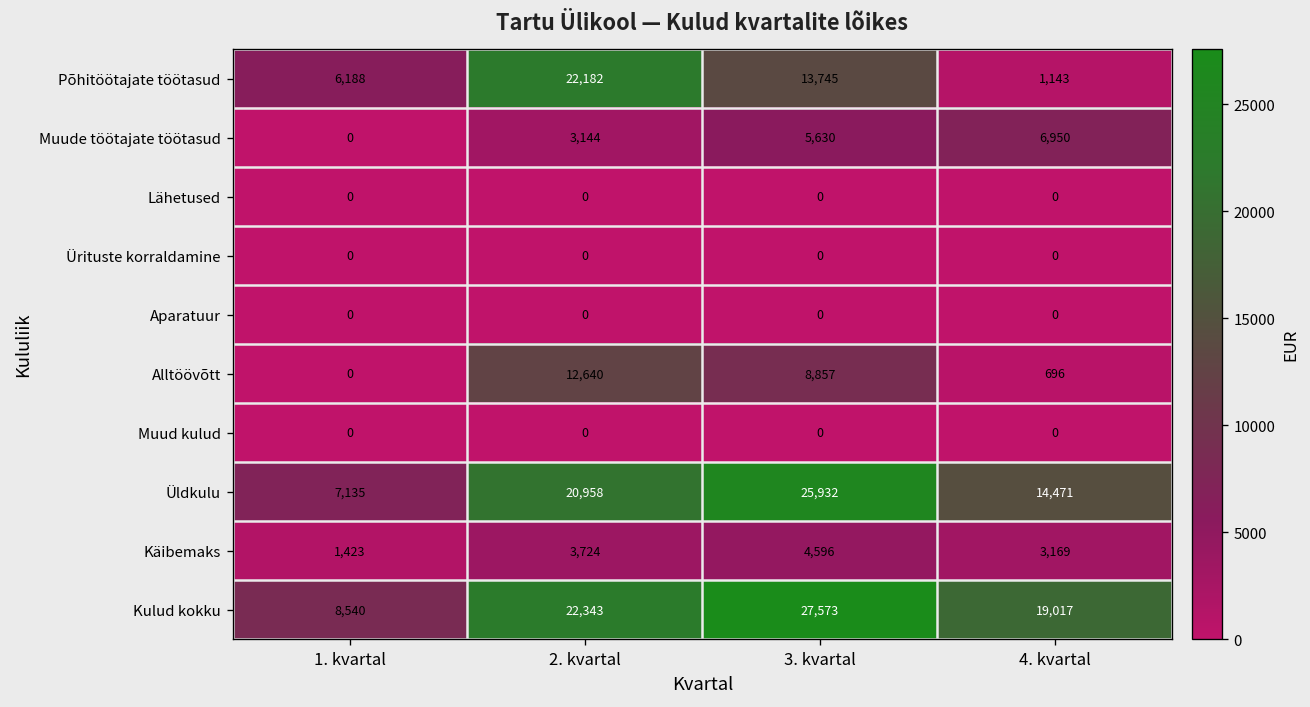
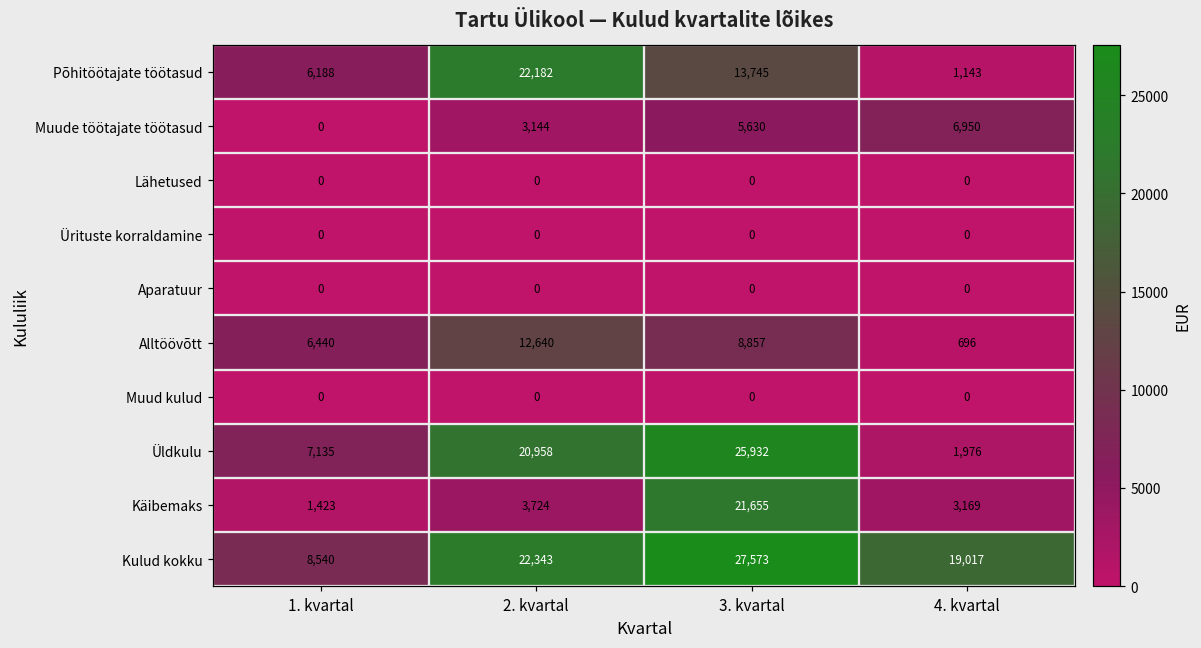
Alltöövõtt, 1. kvartal: 0 -> 6,440
Üldkulu, 4. kvartal: 14,471 -> 1,976
Käibemaks, 3. kvartal: 4,596 -> 21,655
